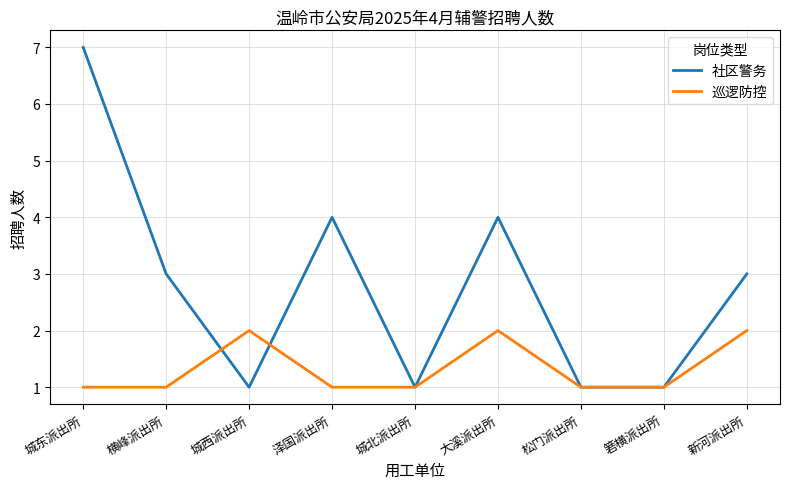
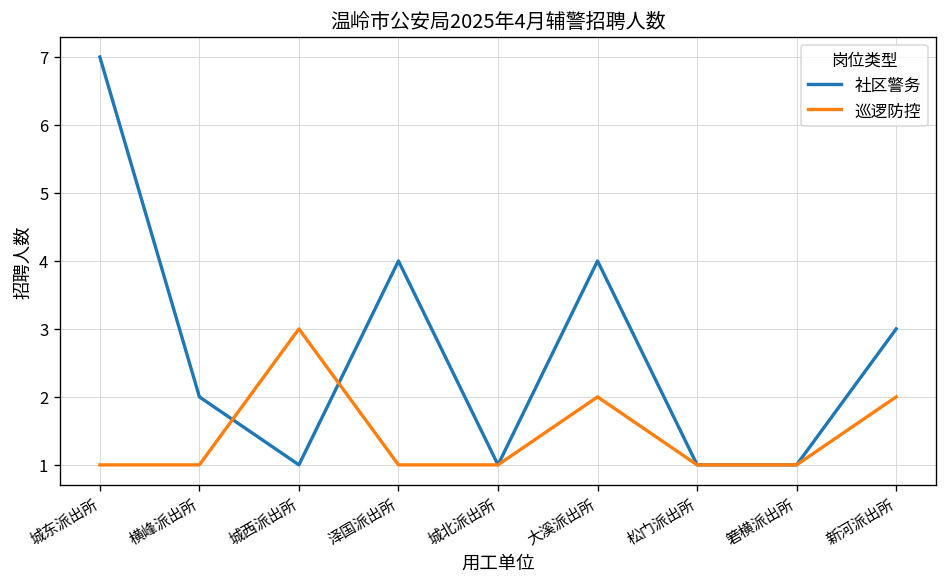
社区警务, 横峰派出所: 3 -> 2
巡逻防控, 城西派出所: 2 -> 3
